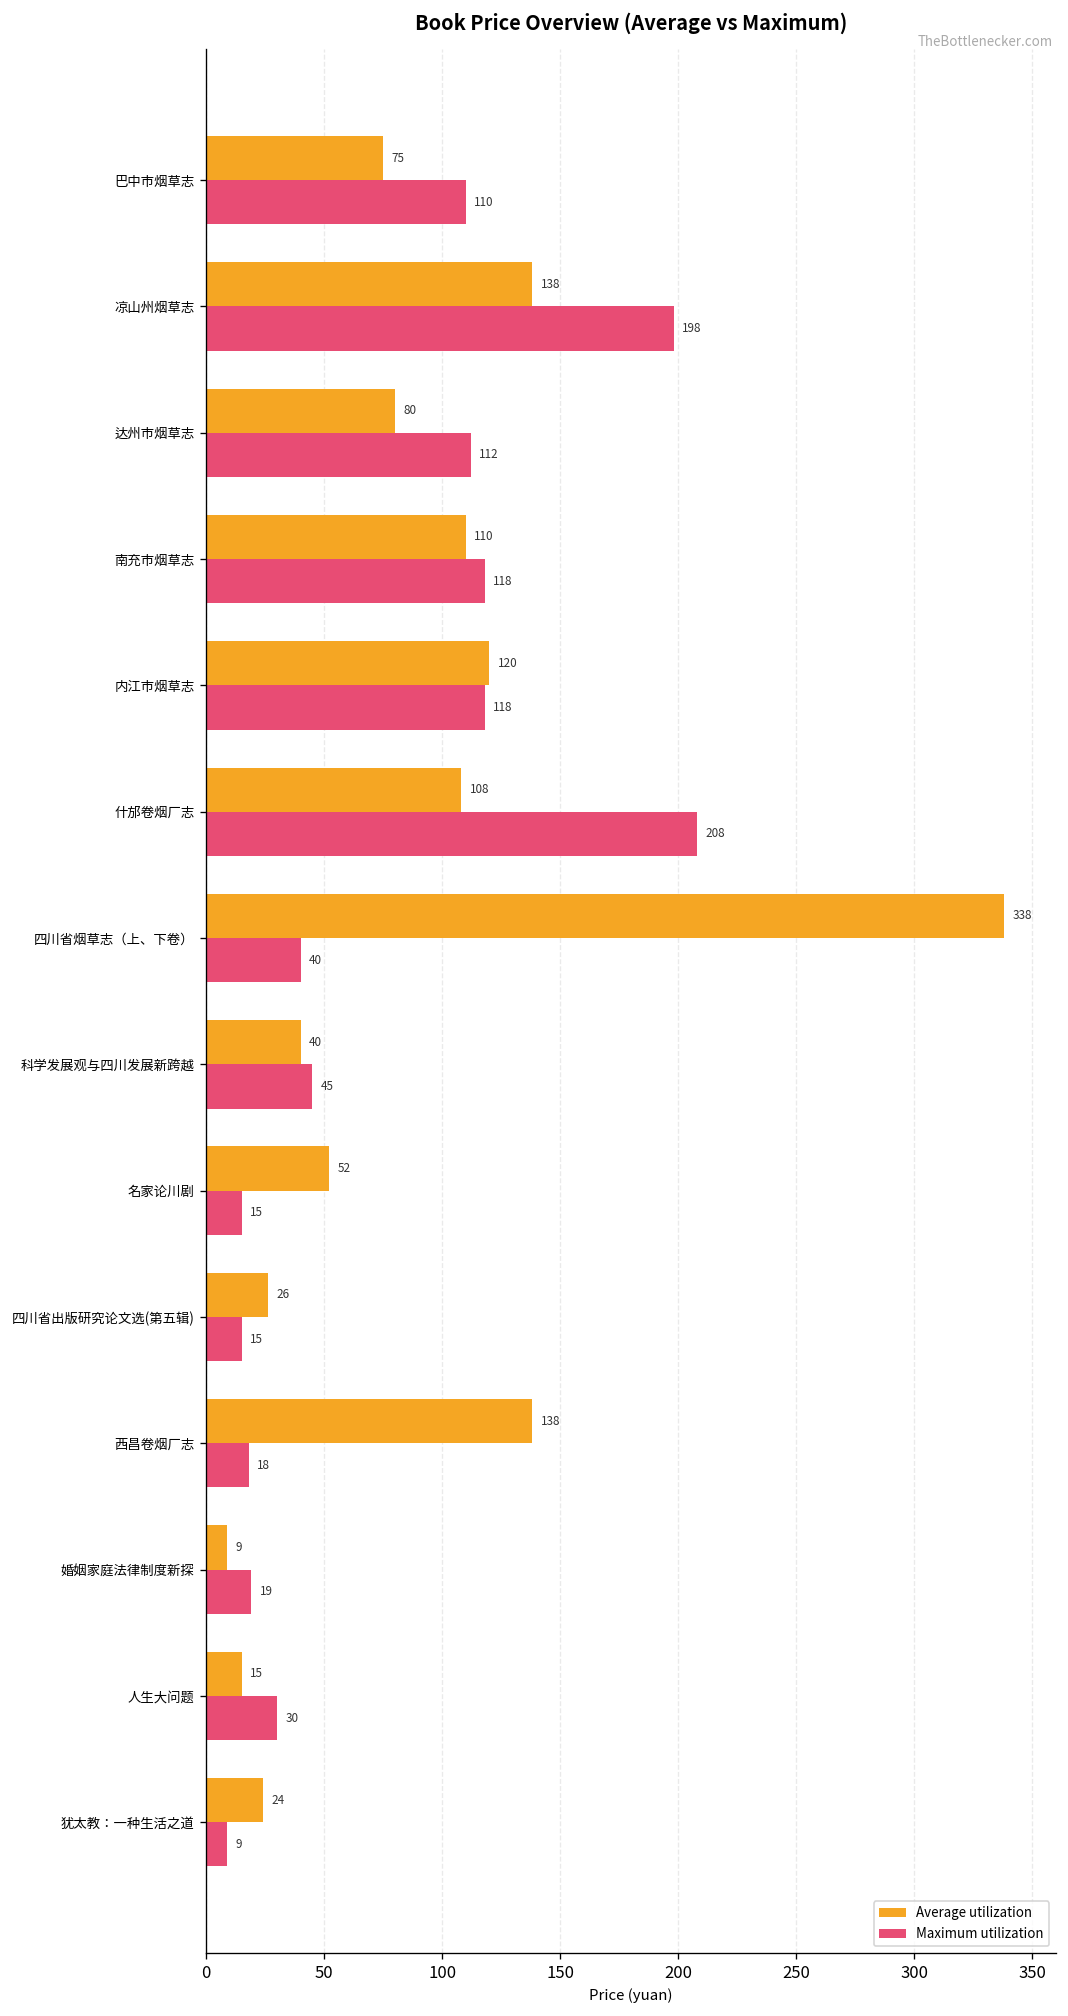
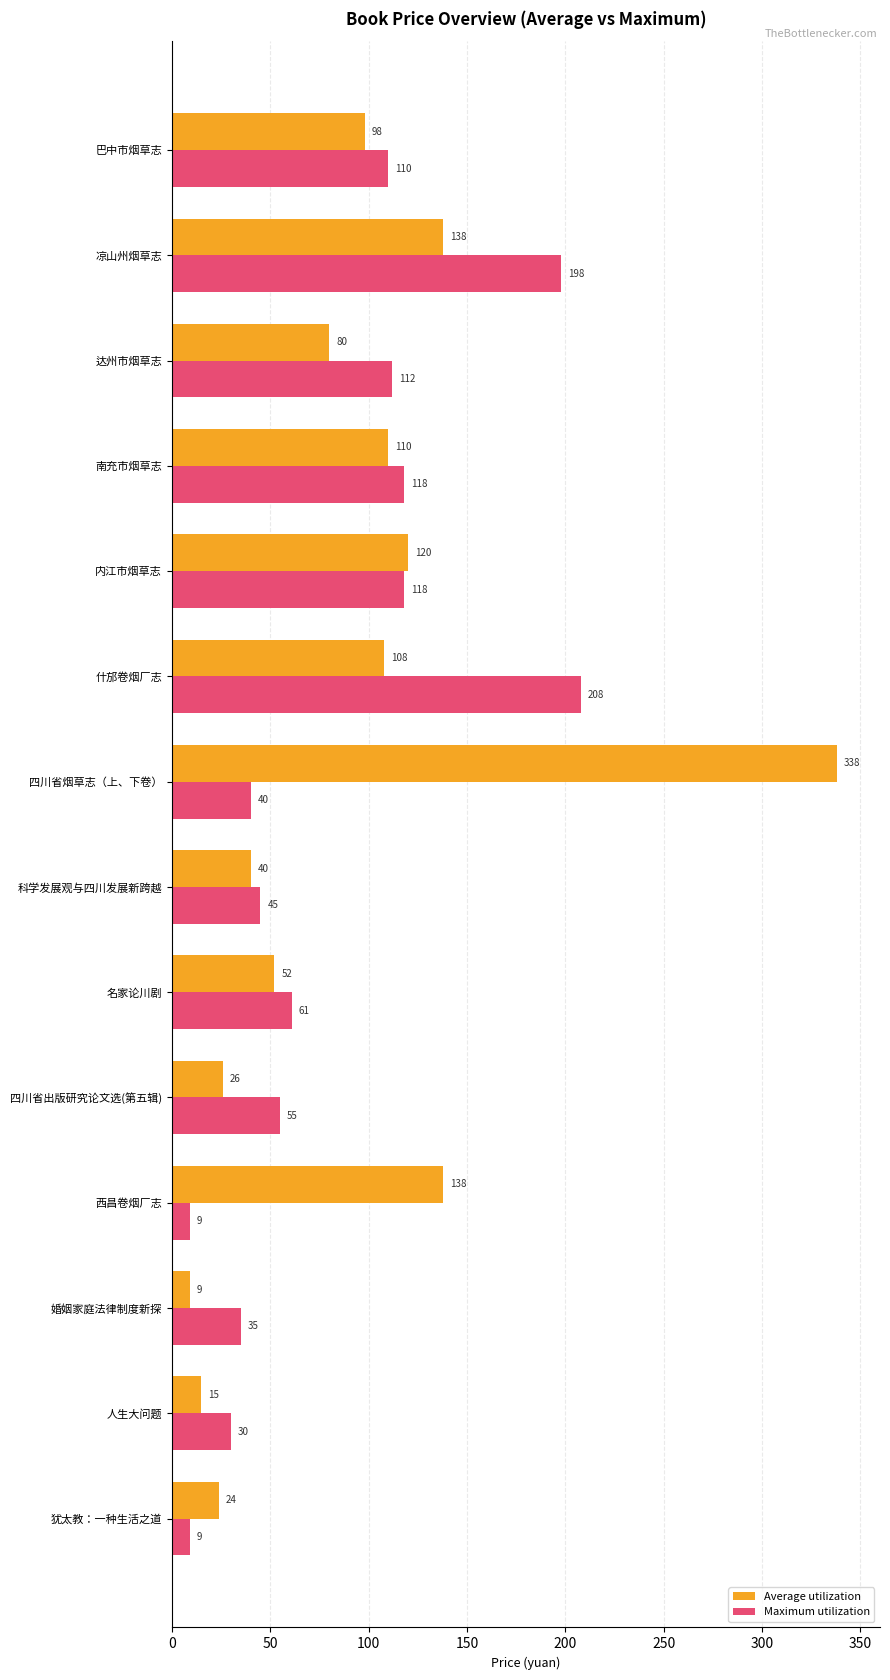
Average utilization, 巴中市烟草志: 75 -> 98
Maximum utilization, 名家论川剧: 15 -> 61
Maximum utilization, 四川省出版研究论文选(第五辑): 15 -> 55
Maximum utilization, 西昌卷烟厂志: 18 -> 9
Maximum utilization, 婚姻家庭法律制度新探: 19 -> 35
